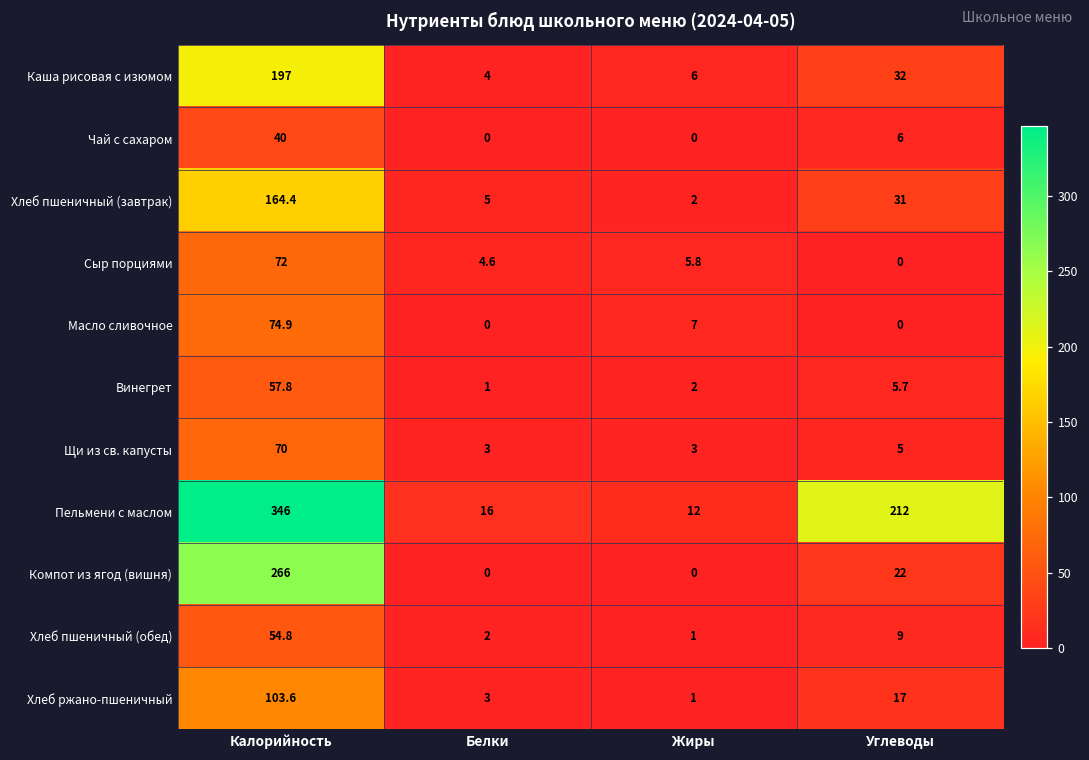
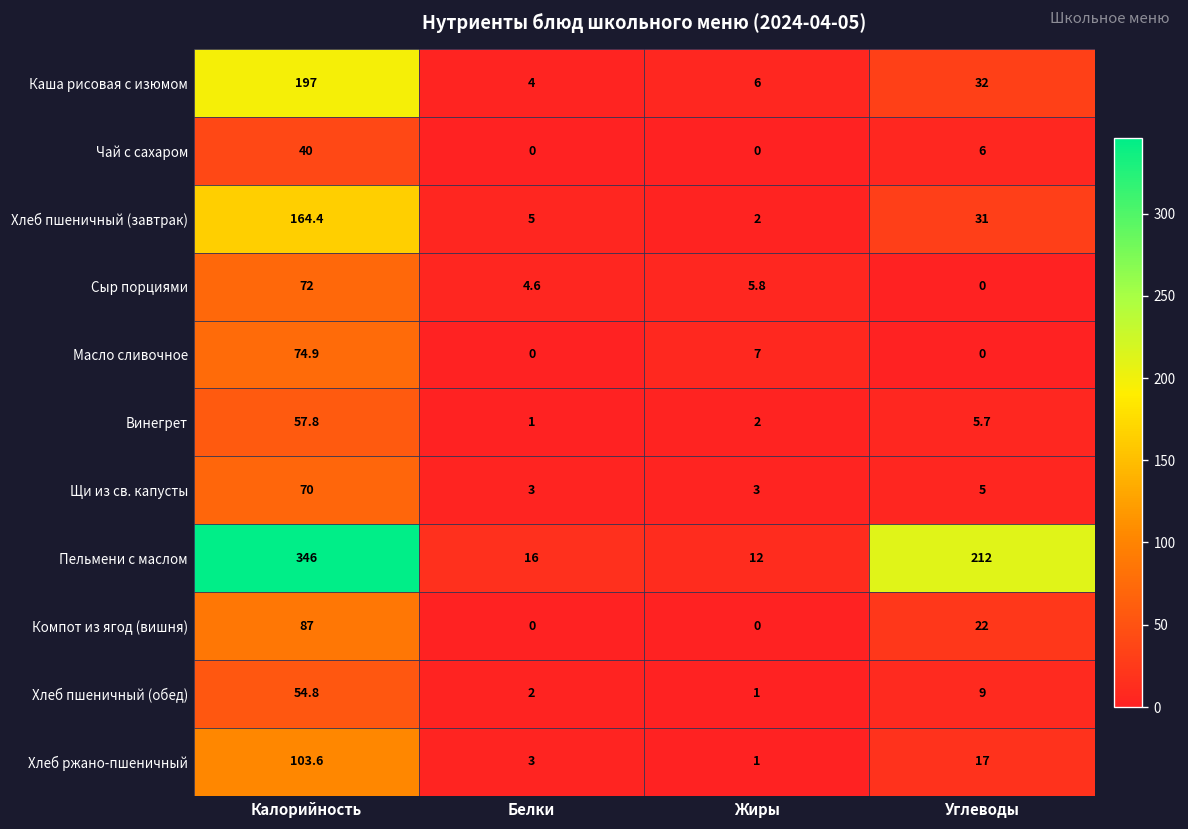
Компот из ягод (вишня), Калорийность: 266 -> 87
